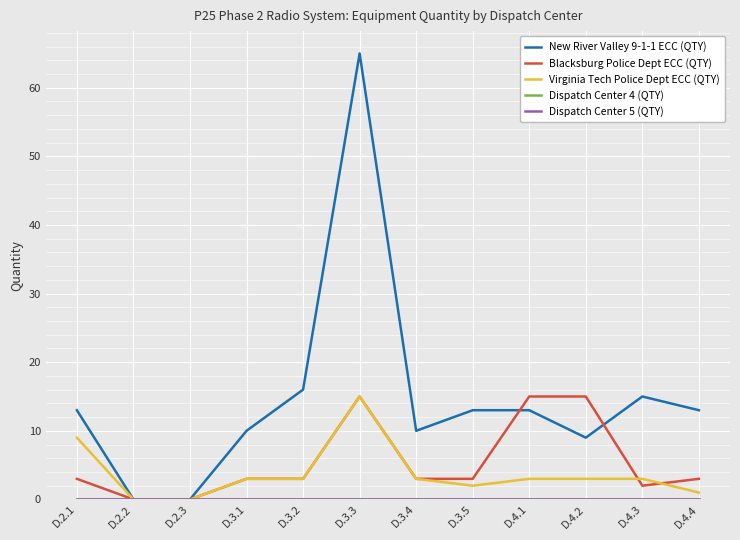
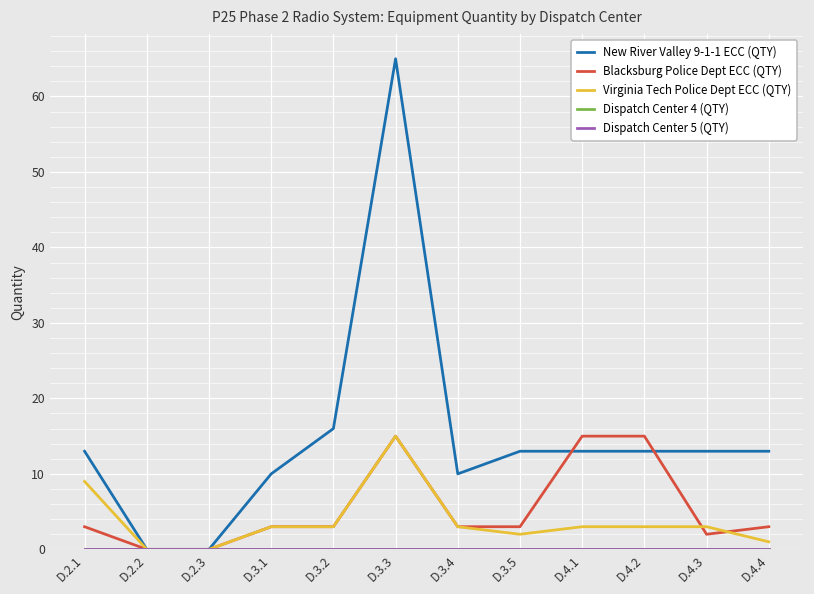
New River Valley 9-1-1 ECC (QTY), D.4.2: 9 -> 13
New River Valley 9-1-1 ECC (QTY), D.4.3: 15 -> 13
